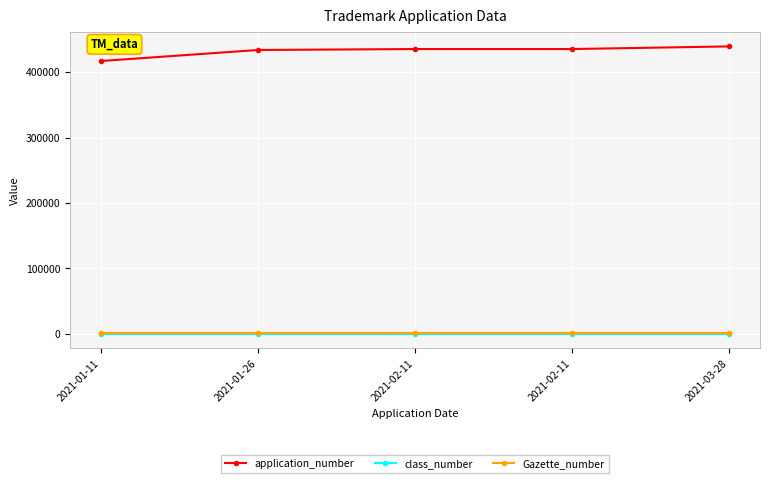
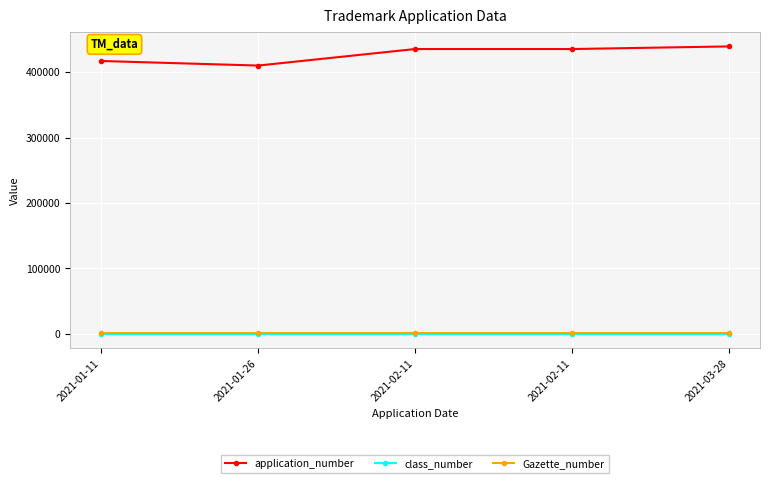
application_number, 2021-01-26: 430000 -> 410000
